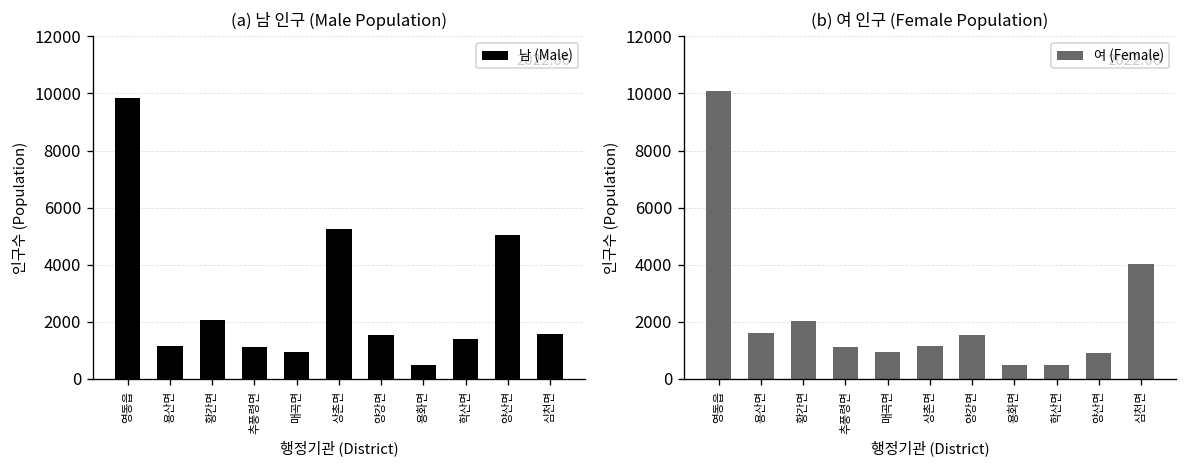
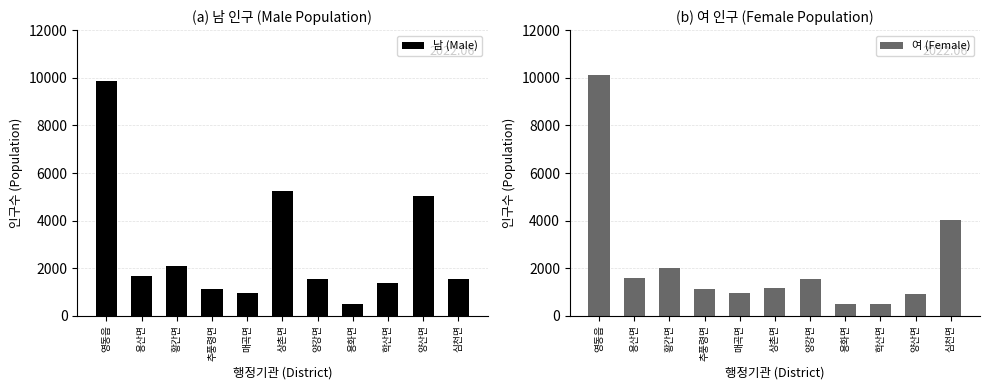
(a) 남 인구 (Male Population), 용산면: 1100 -> 1700
